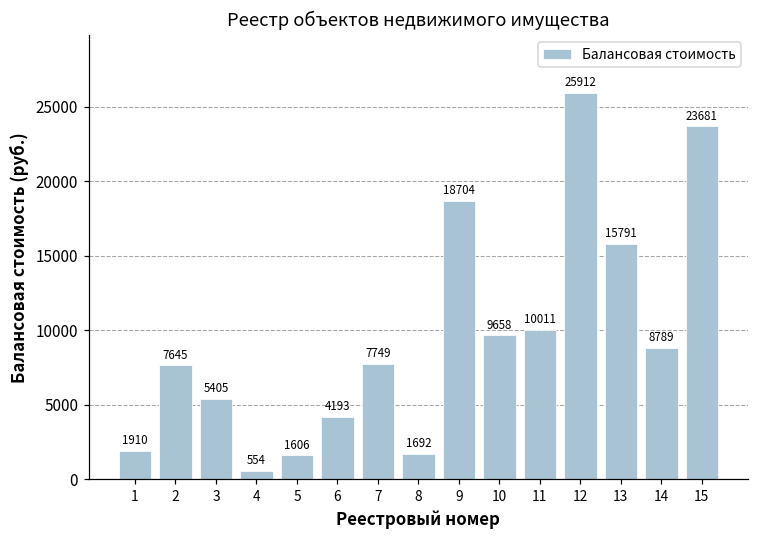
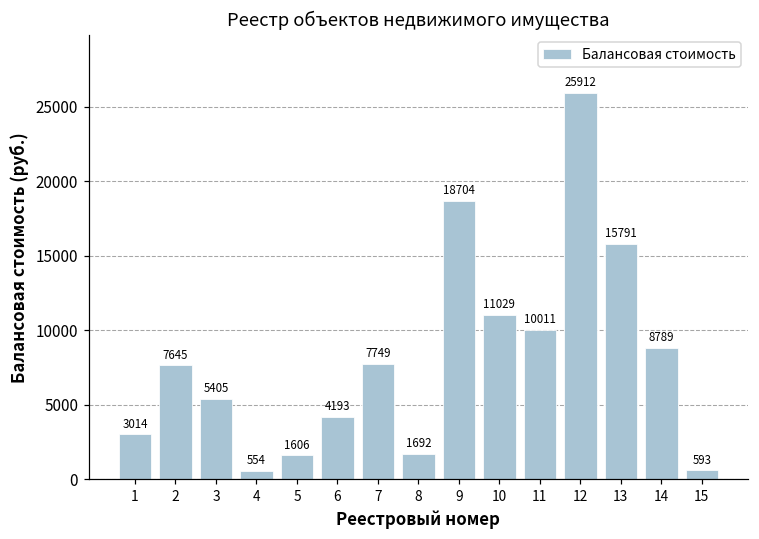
1: 1910 -> 3014
10: 9658 -> 11029
15: 23681 -> 593
